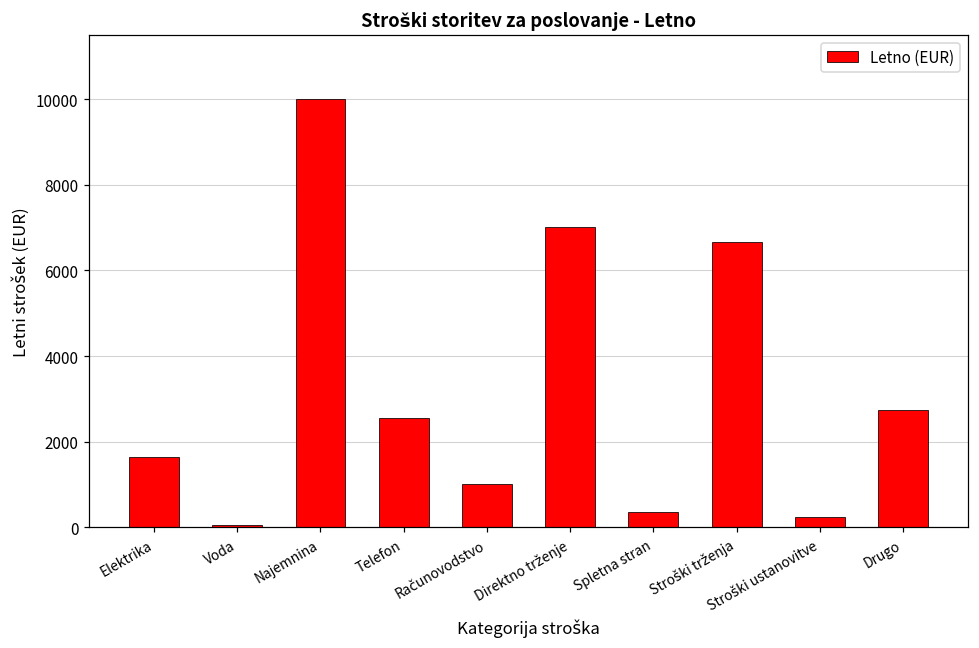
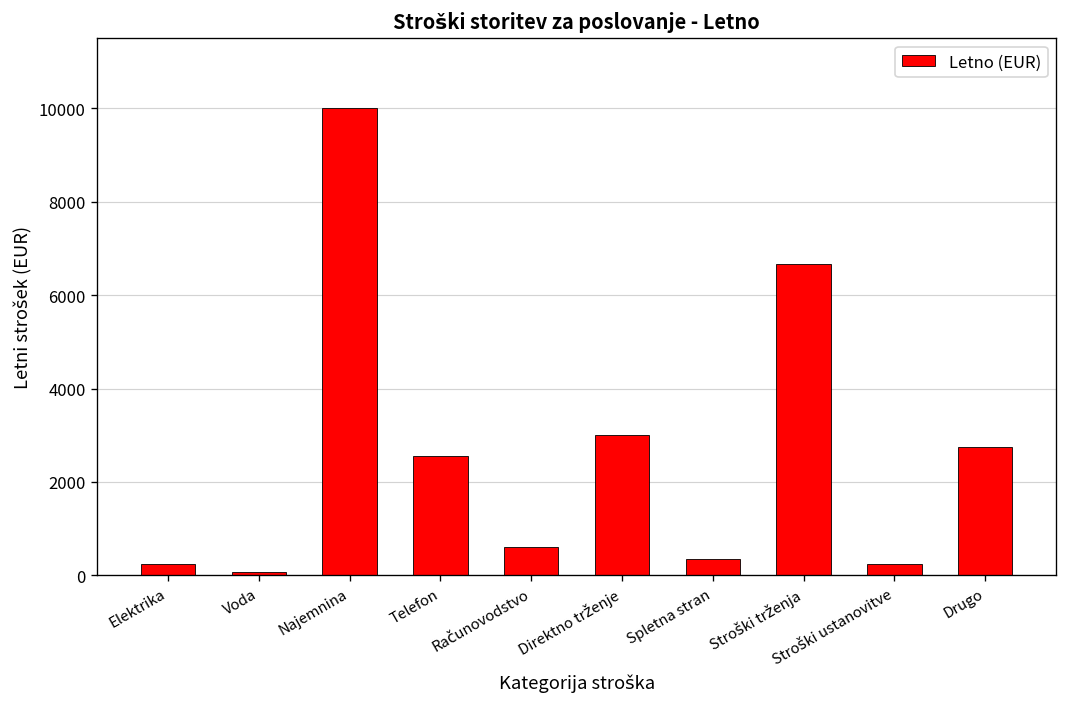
Elektrika: 1600 -> 200
Računovodstvo: 1000 -> 600
Direktno trženje: 7000 -> 3000
